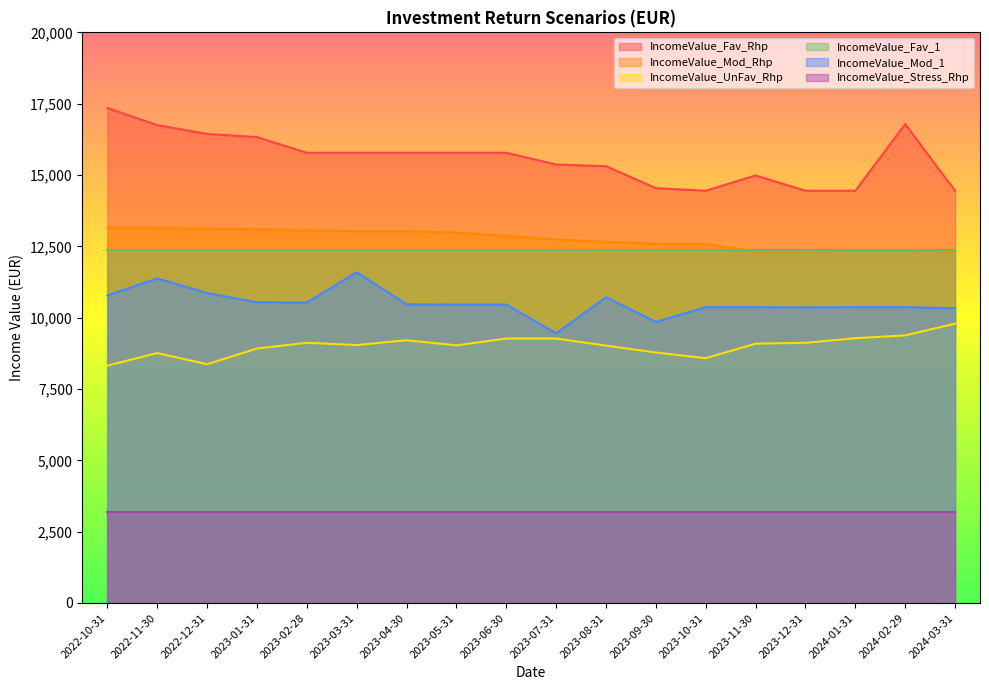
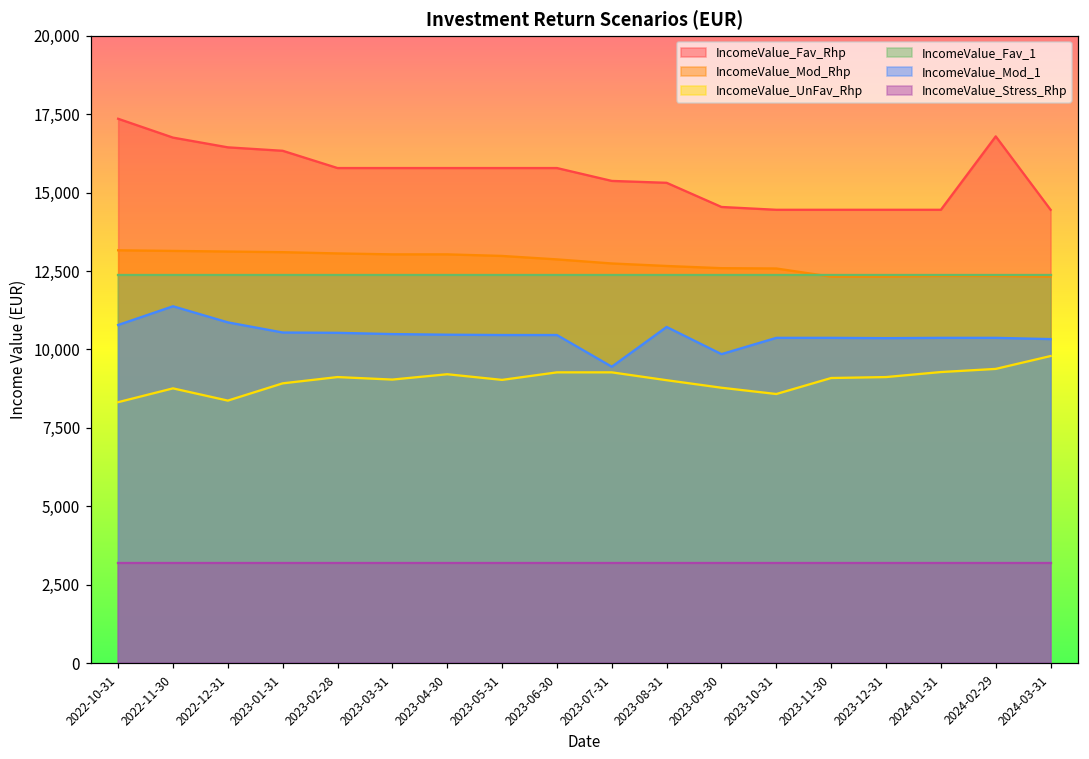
IncomeValue_Mod_1, 2023-03-31: 11,600 -> 10,500
IncomeValue_Fav_Rhp, 2023-11-30: 15,000 -> 14,500
